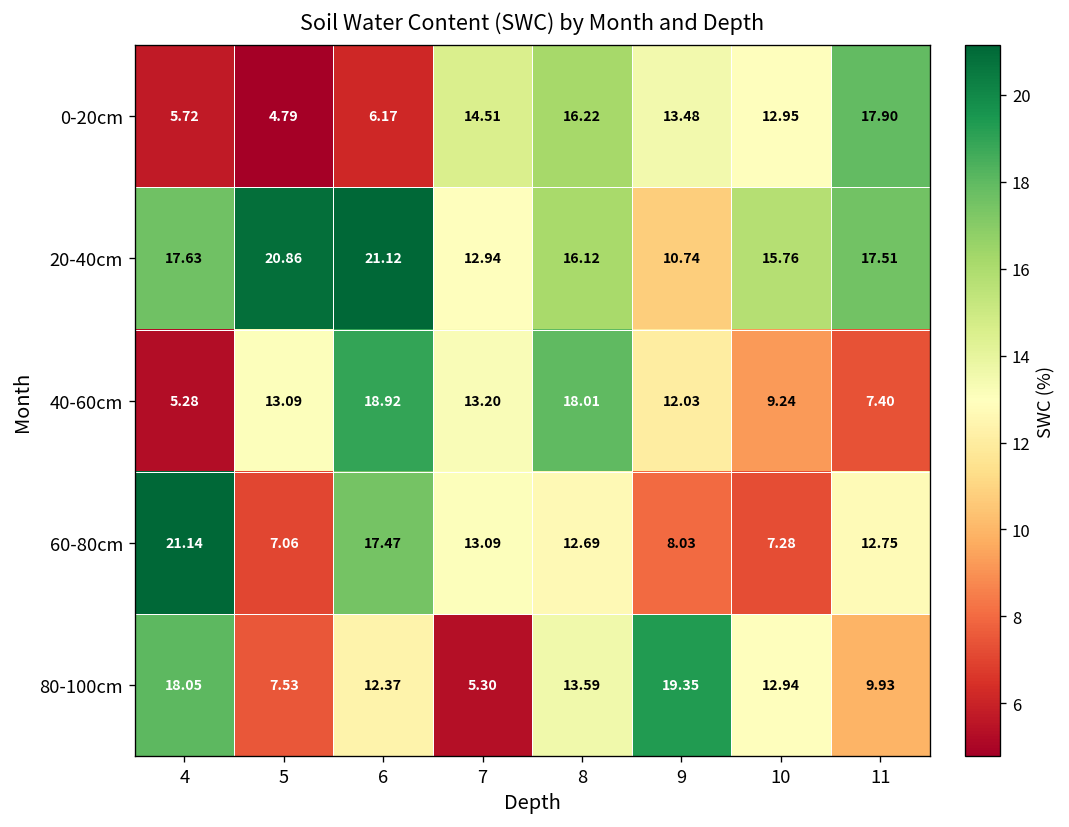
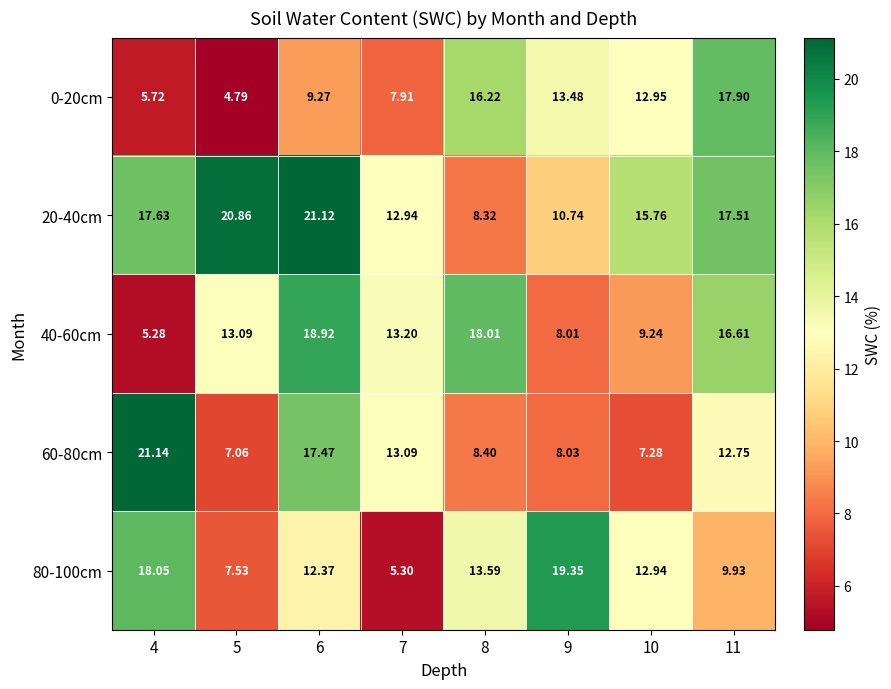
0-20cm, 6: 6.17 -> 9.27
0-20cm, 7: 14.51 -> 7.91
20-40cm, 8: 16.12 -> 8.32
40-60cm, 9: 12.03 -> 8.01
40-60cm, 11: 7.40 -> 16.61
60-80cm, 8: 12.69 -> 8.40
